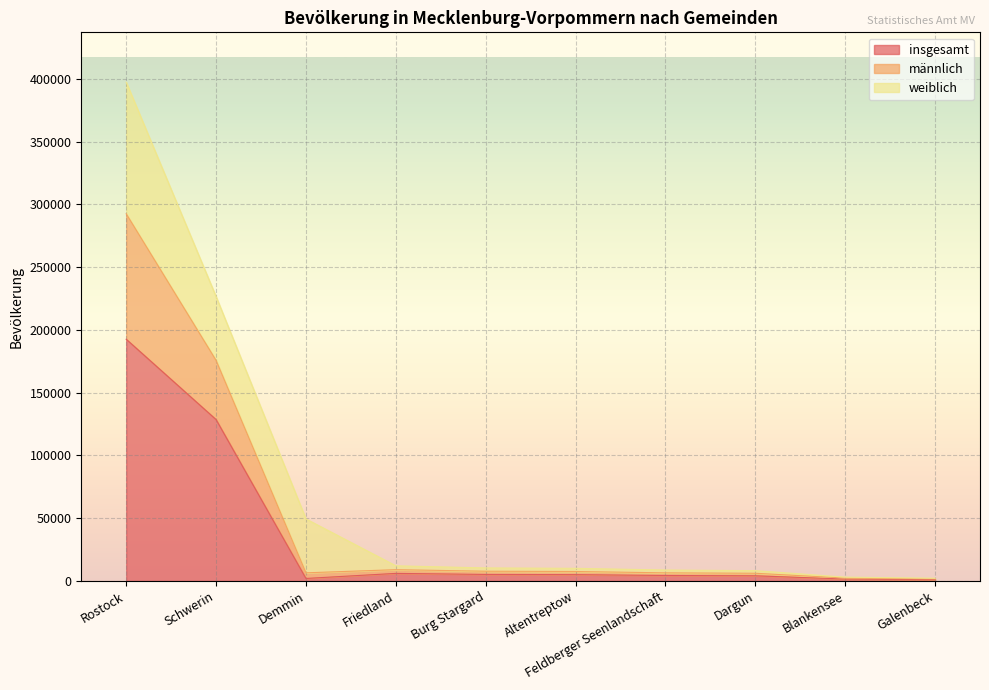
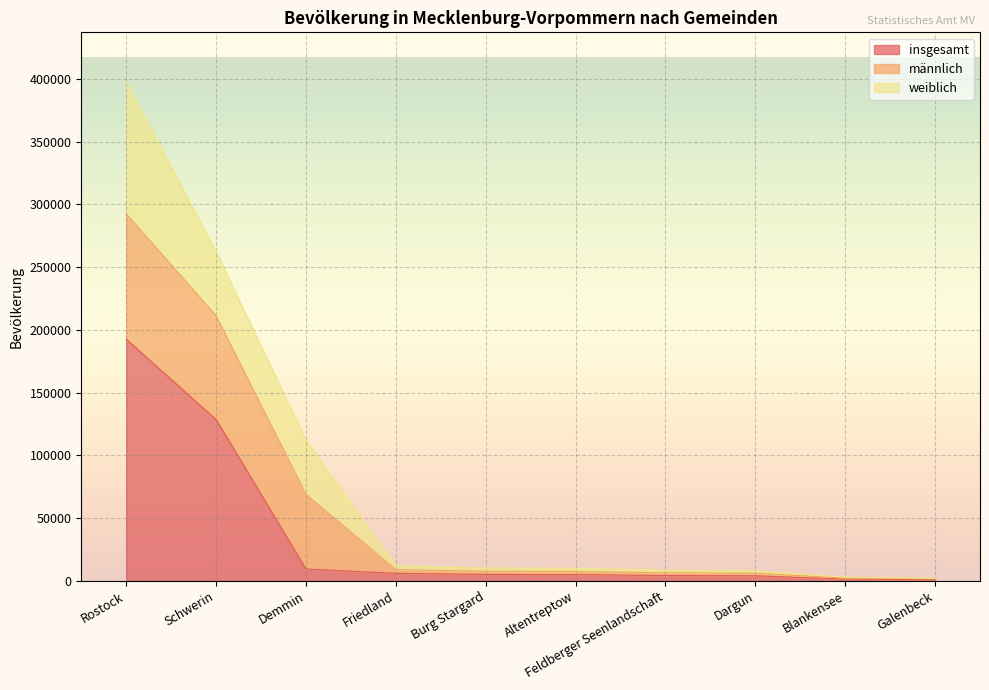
männlich, Schwerin: 47000 -> 83000
insgesamt, Demmin: 2000 -> 10000
männlich, Demmin: 4000 -> 59000
